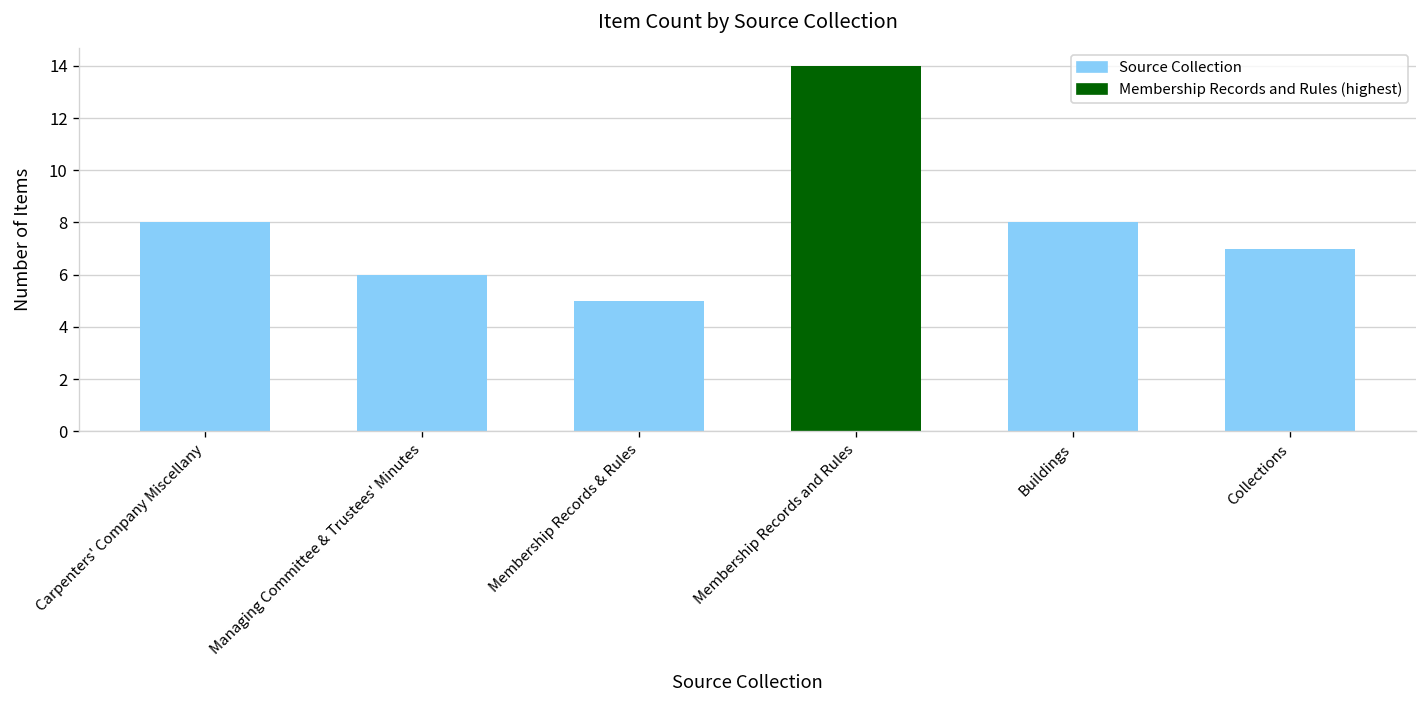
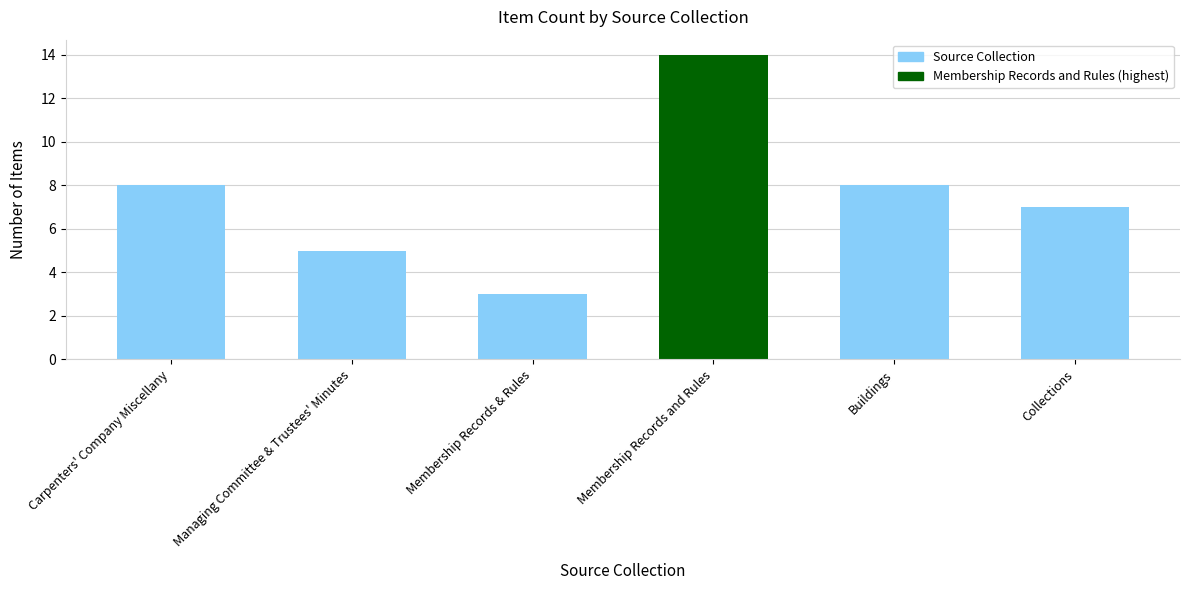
Managing Committee & Trustees' Minutes: 6 -> 5
Membership Records & Rules: 5 -> 3
